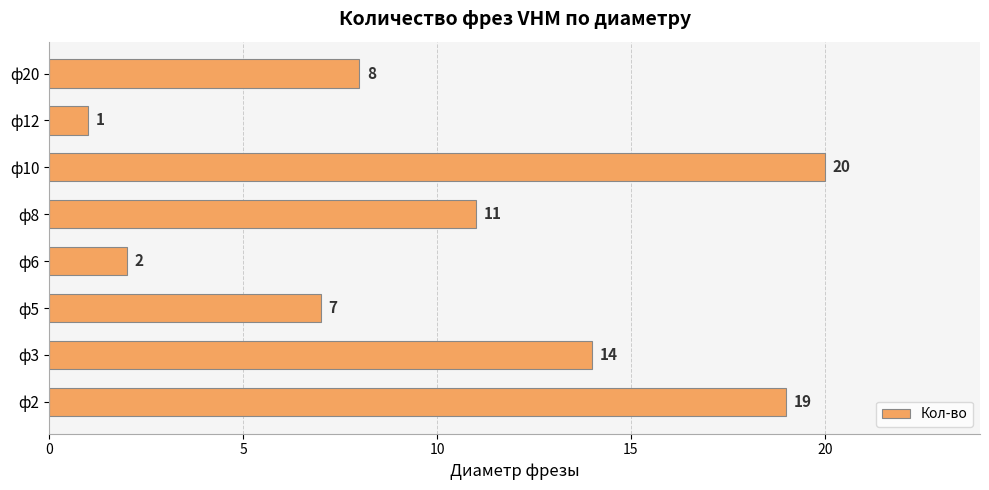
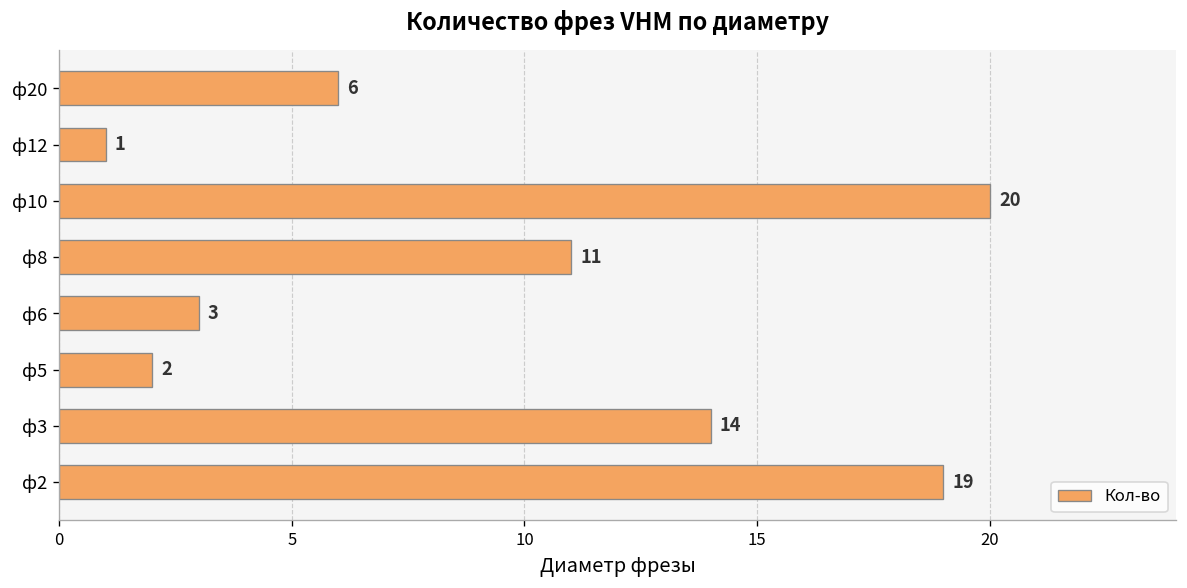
ф20: 8 -> 6
ф6: 2 -> 3
ф5: 7 -> 2
